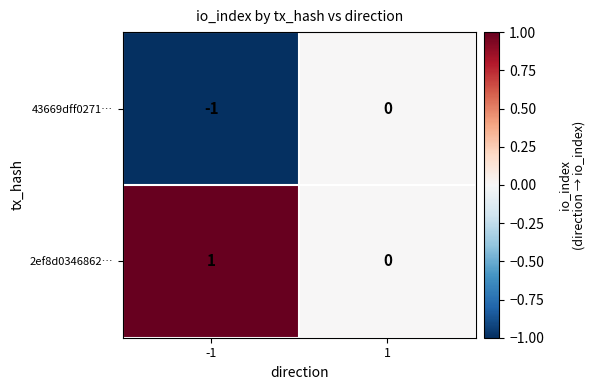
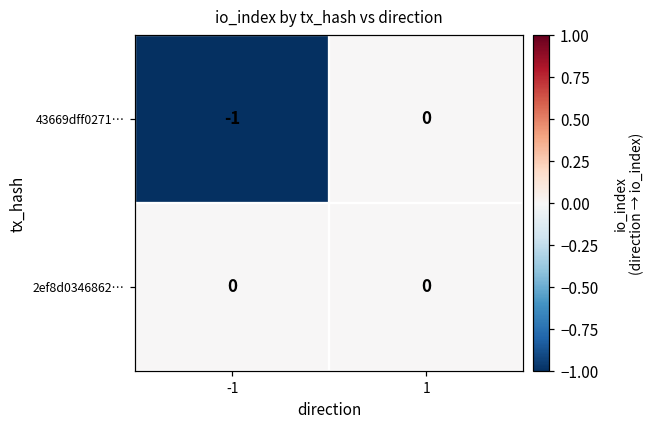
2ef8d0346862…, -1: 1 -> 0
